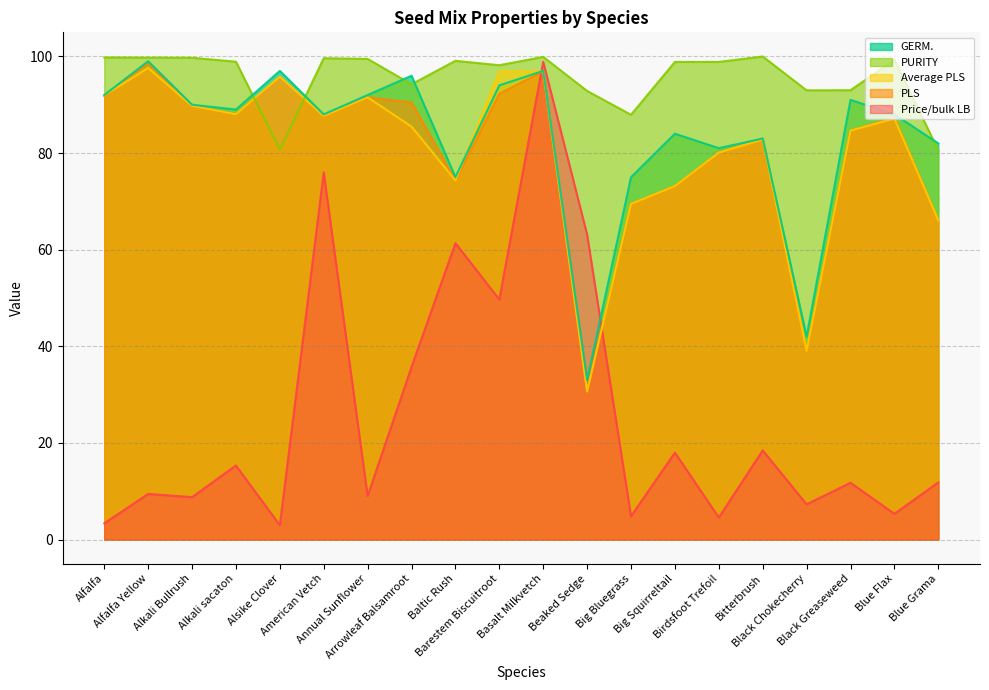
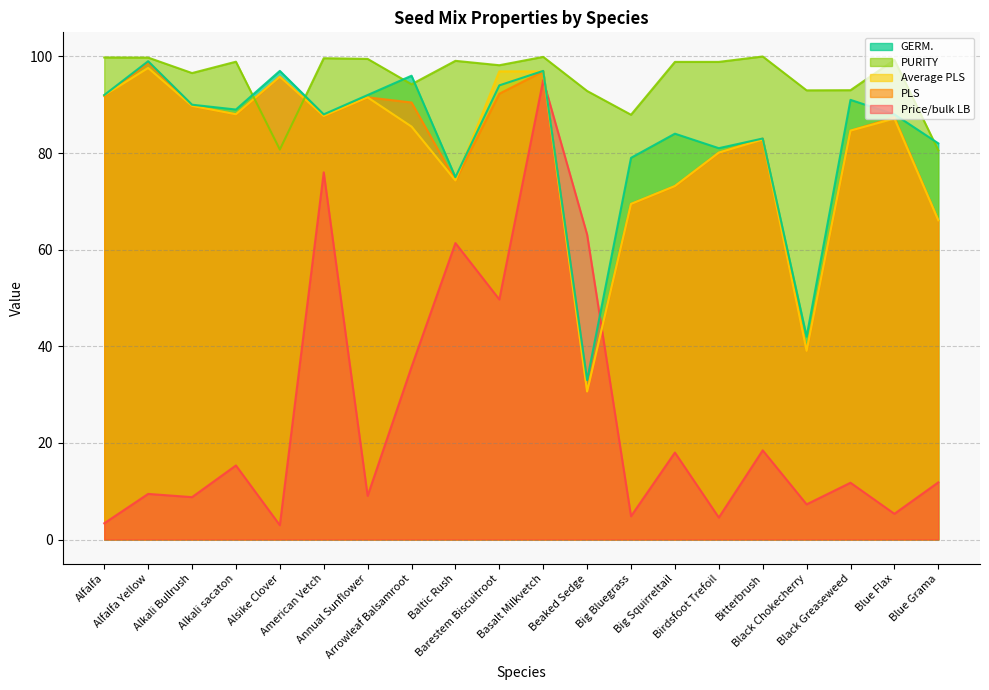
PURITY, Alkali Bullrush: 100 -> 97
Price/bulk LB, Basalt Milkvetch: 99 -> 95
GERM., Big Bluegrass: 75 -> 79
